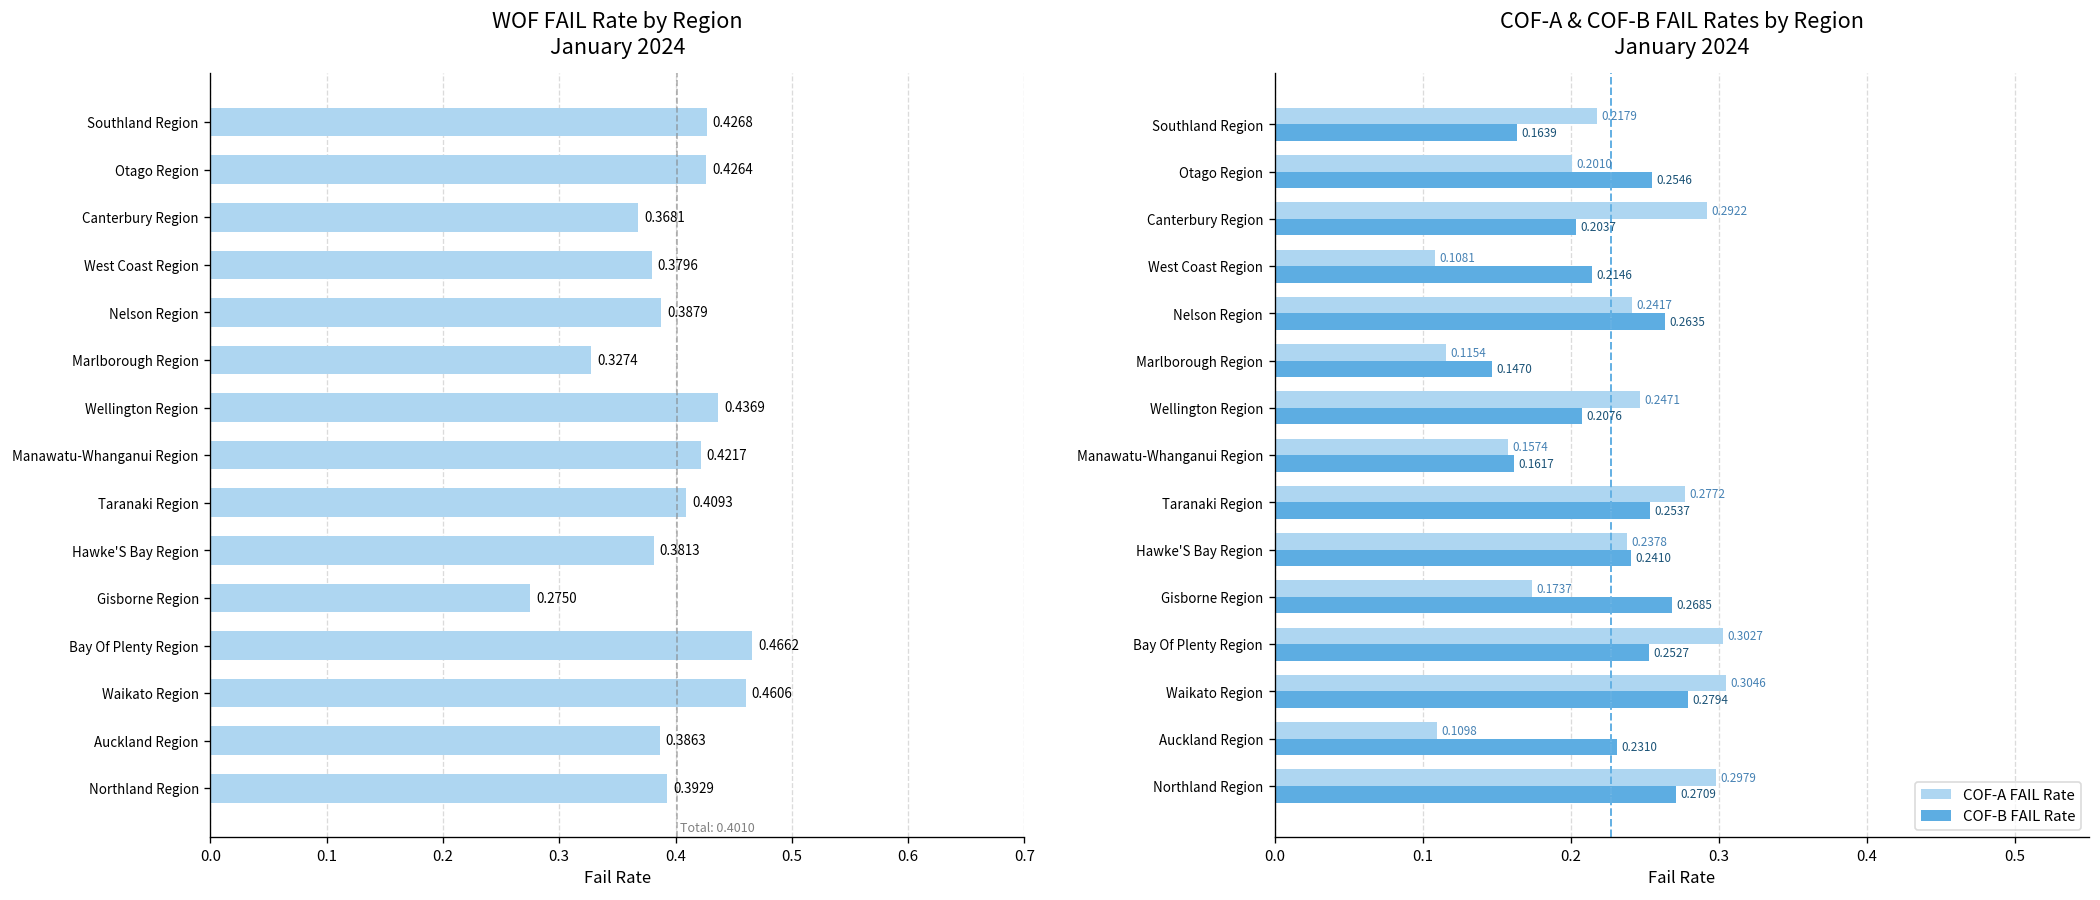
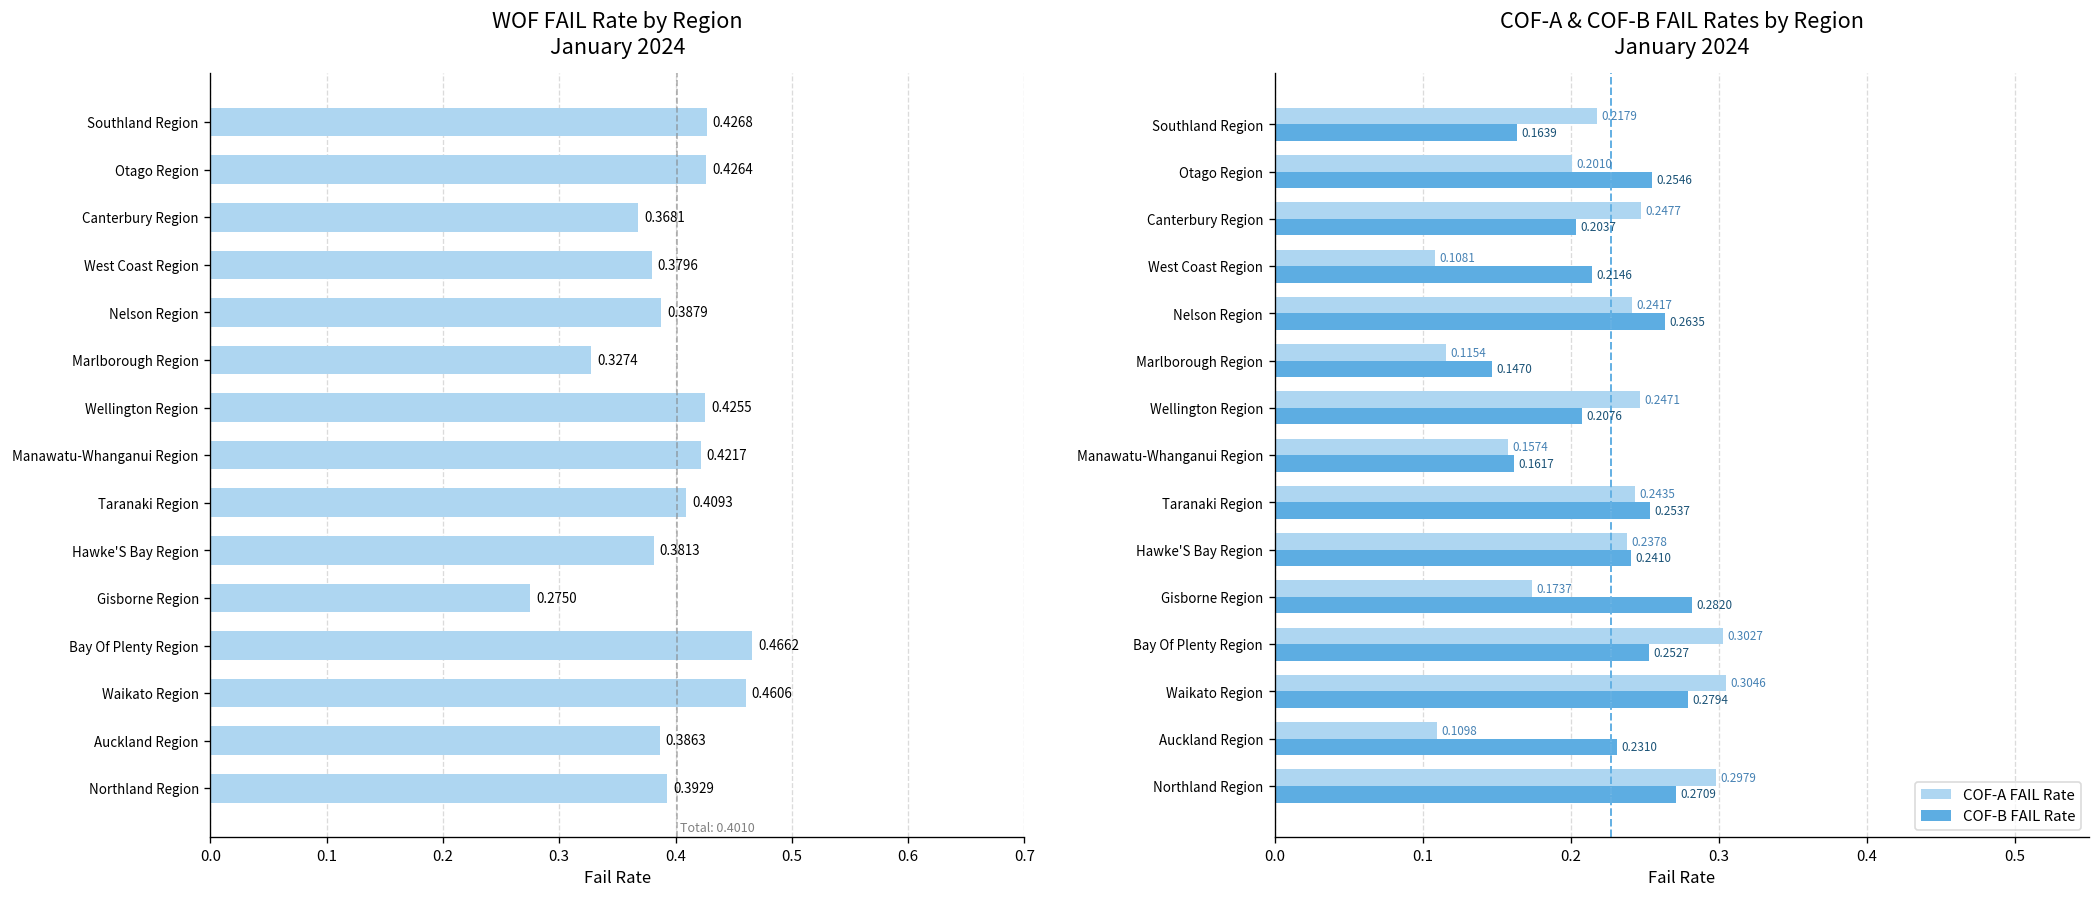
WOF FAIL Rate by Region January 2024, Wellington Region: 0.4369 -> 0.4255
COF-A & COF-B FAIL Rates by Region January 2024, COF-A FAIL Rate, Canterbury Region: 0.2922 -> 0.2477
COF-A & COF-B FAIL Rates by Region January 2024, COF-A FAIL Rate, Taranaki Region: 0.2772 -> 0.2435
COF-A & COF-B FAIL Rates by Region January 2024, COF-B FAIL Rate, Gisborne Region: 0.2685 -> 0.2820
